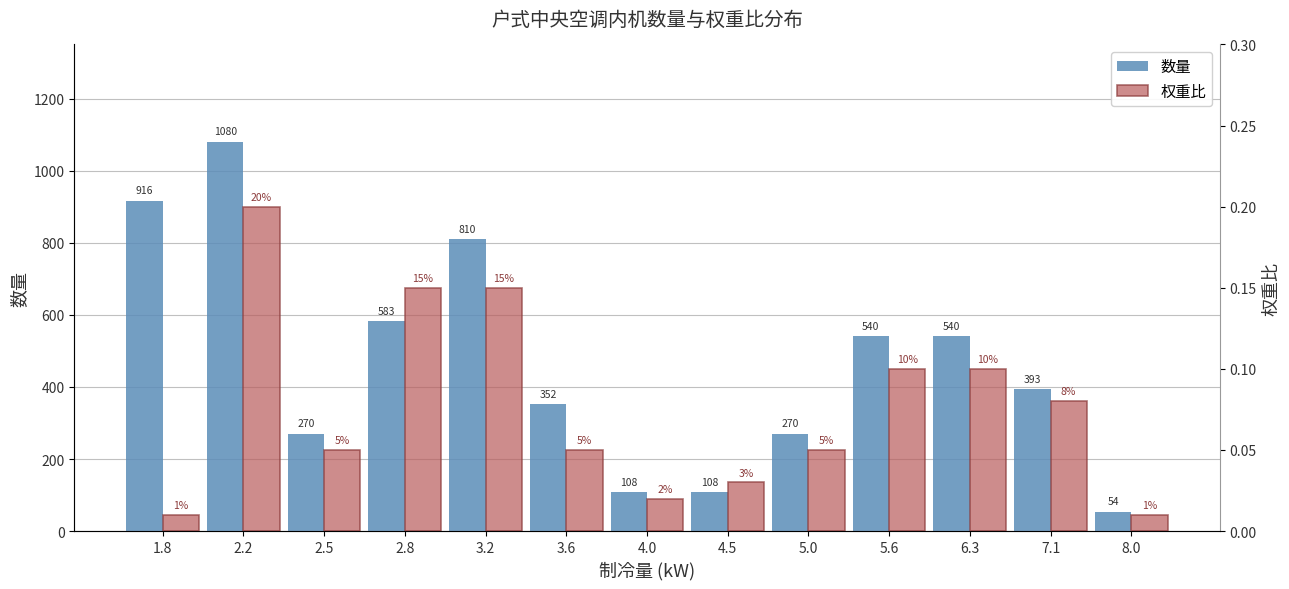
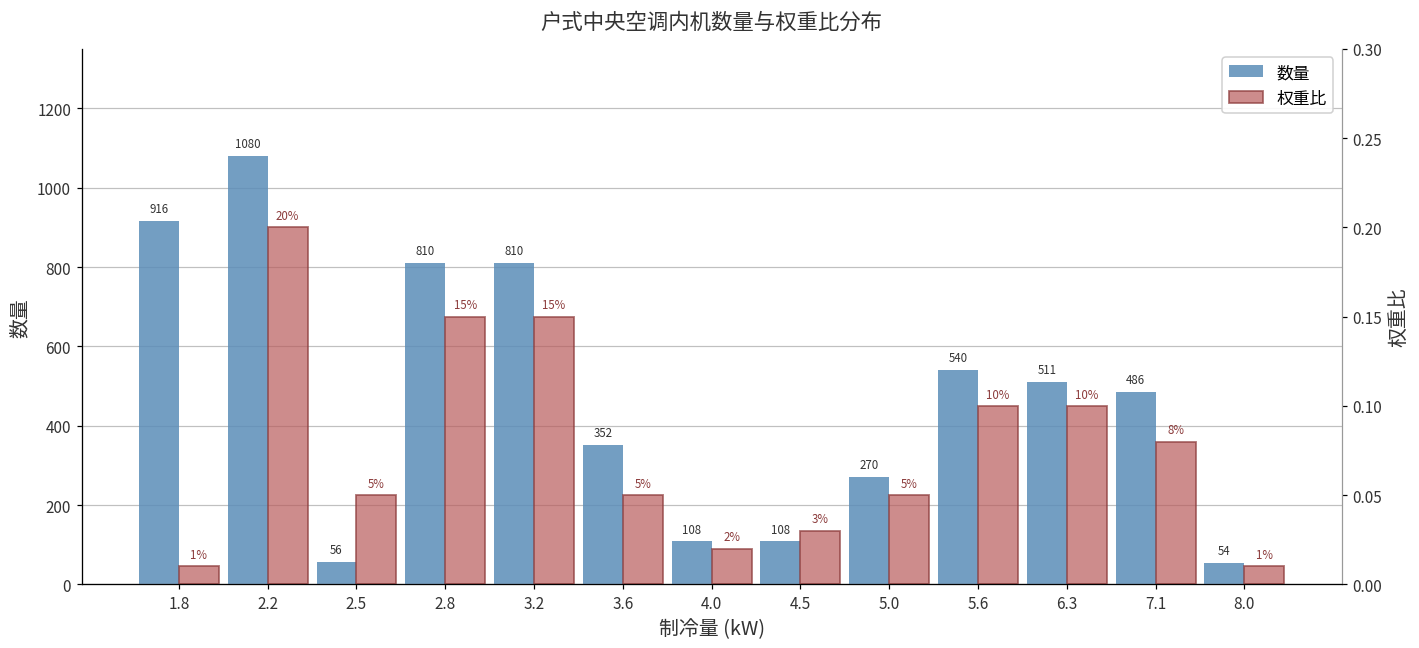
数量, 2.5: 270 -> 56
数量, 2.8: 583 -> 810
数量, 6.3: 540 -> 511
数量, 7.1: 393 -> 486
